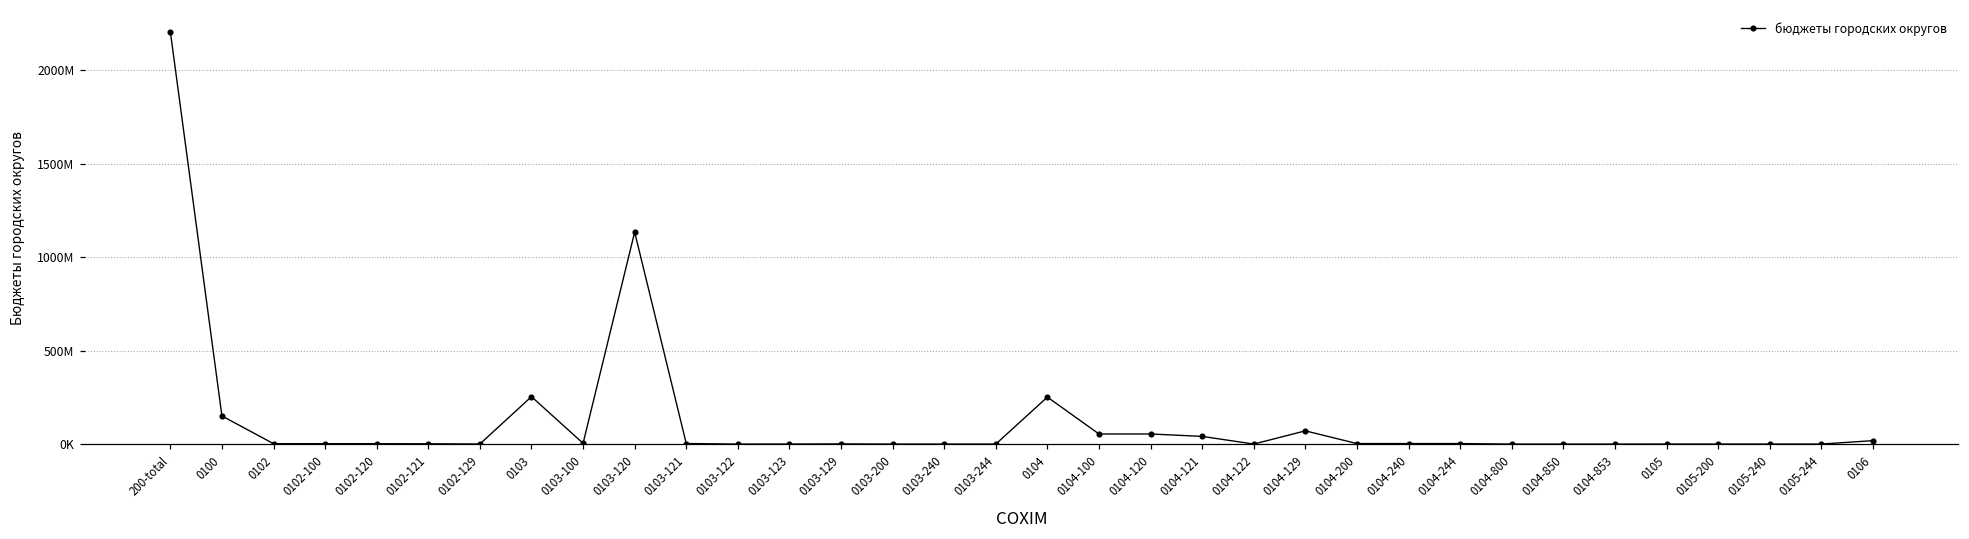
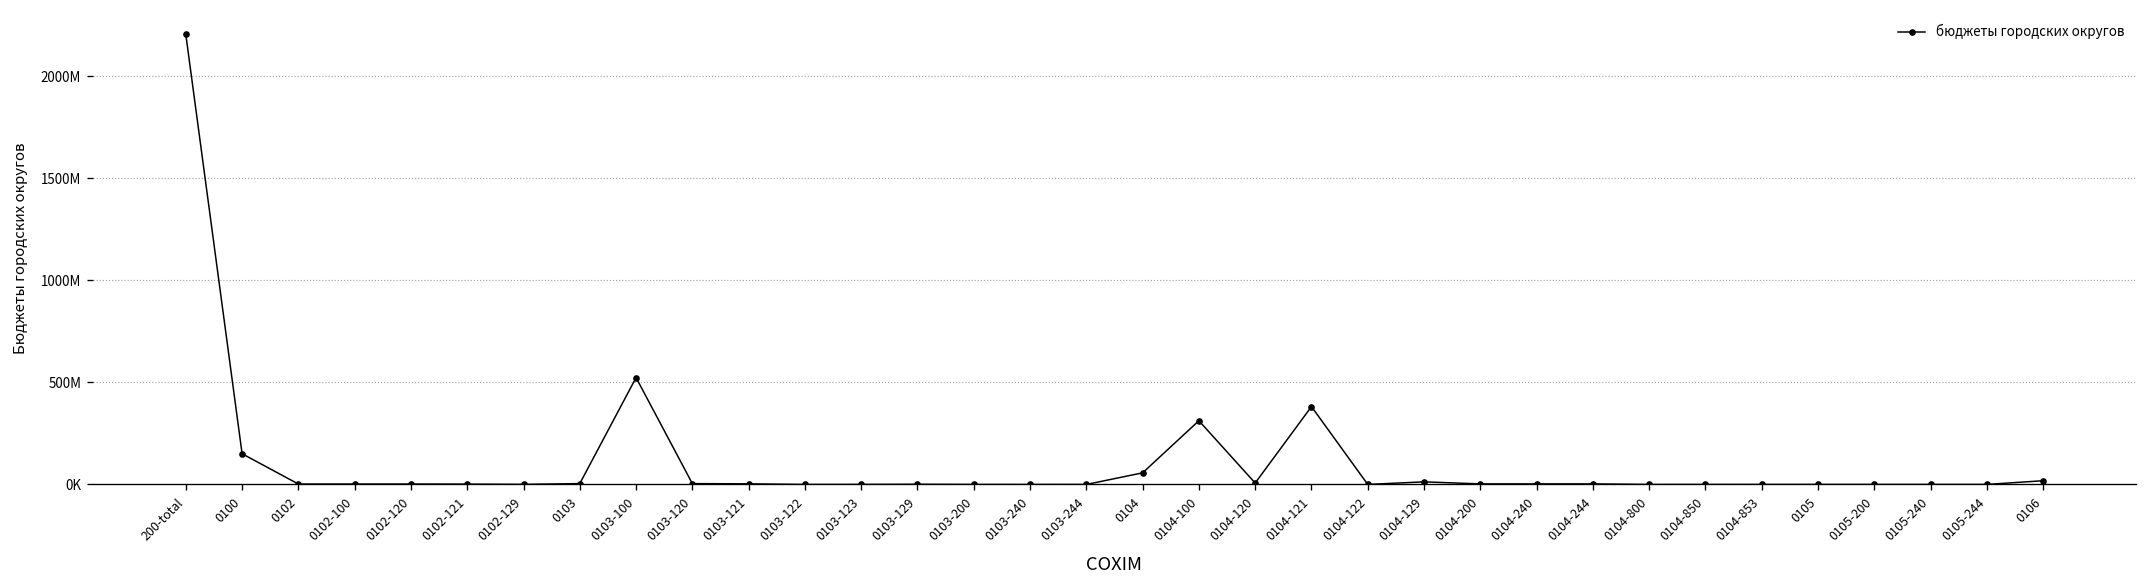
0103: 250000000 -> 0
0103-100: 0 -> 520000000
0103-120: 1130000000 -> 0
0104: 250000000 -> 60000000
0104-100: 50000000 -> 310000000
0104-120: 50000000 -> 10000000
0104-121: 40000000 -> 380000000
0104-129: 70000000 -> 10000000
